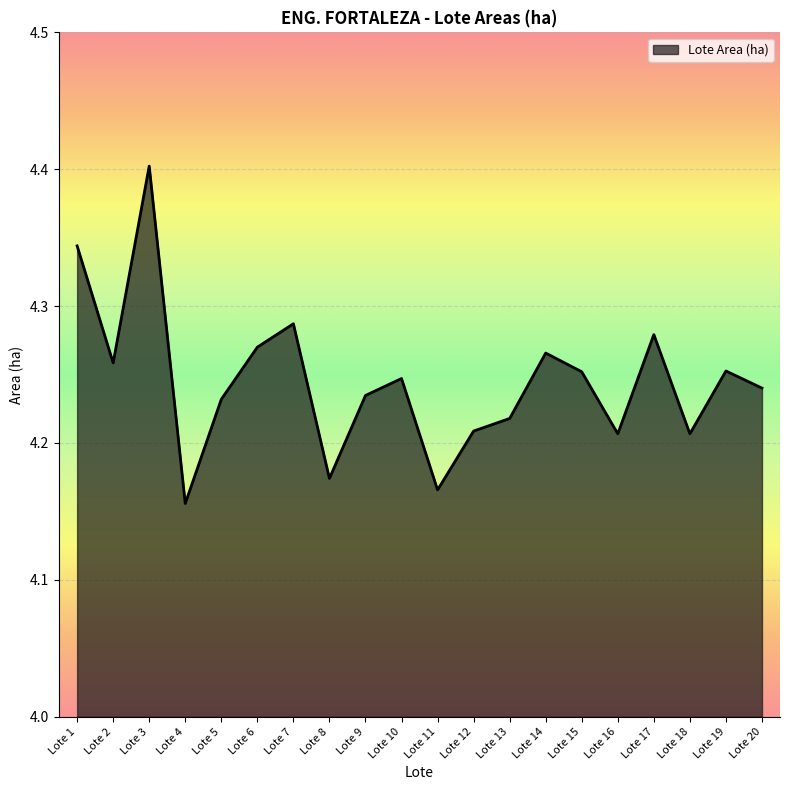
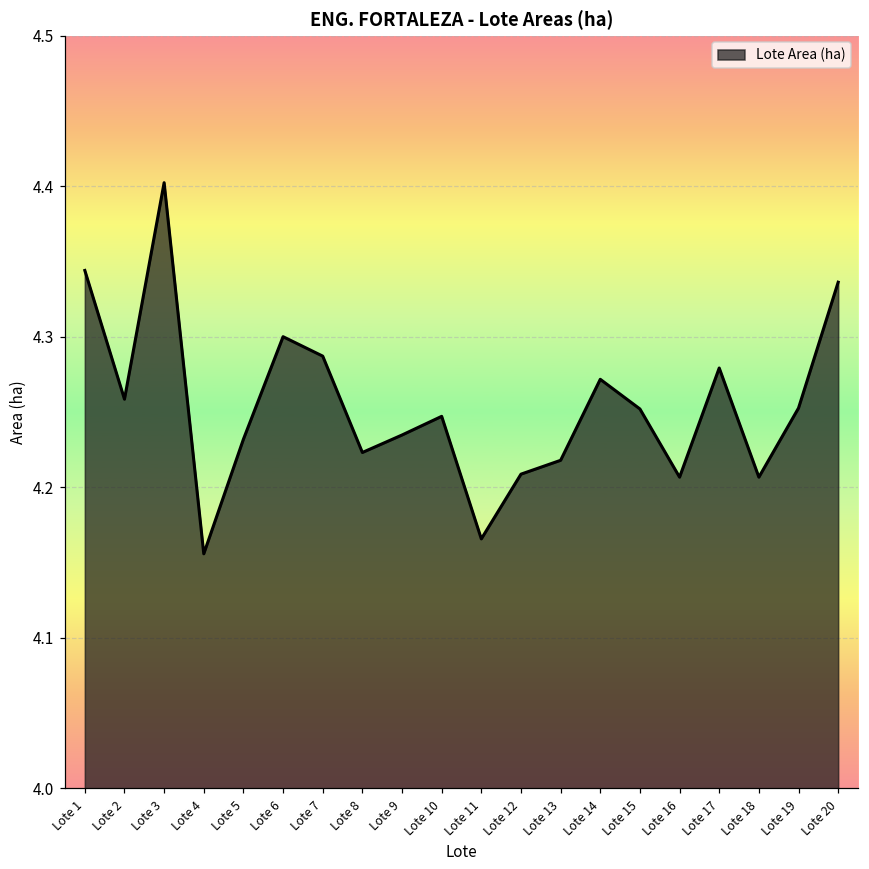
Lote 6: 4.27 -> 4.30
Lote 8: 4.174 -> 4.223
Lote 14: 4.266 -> 4.272
Lote 20: 4.240 -> 4.336
